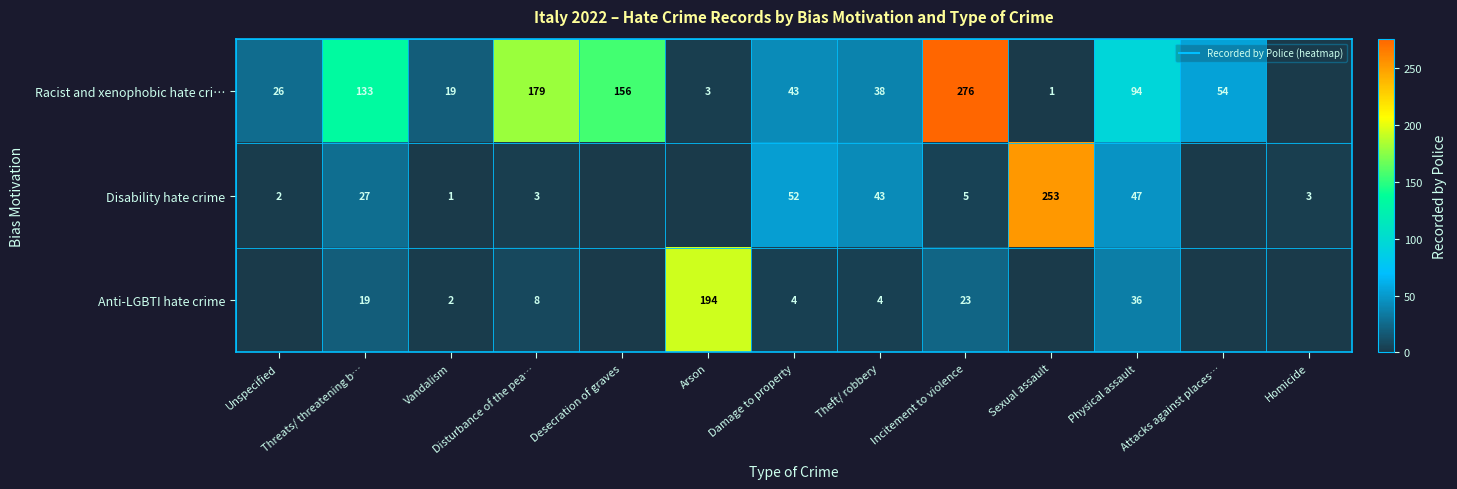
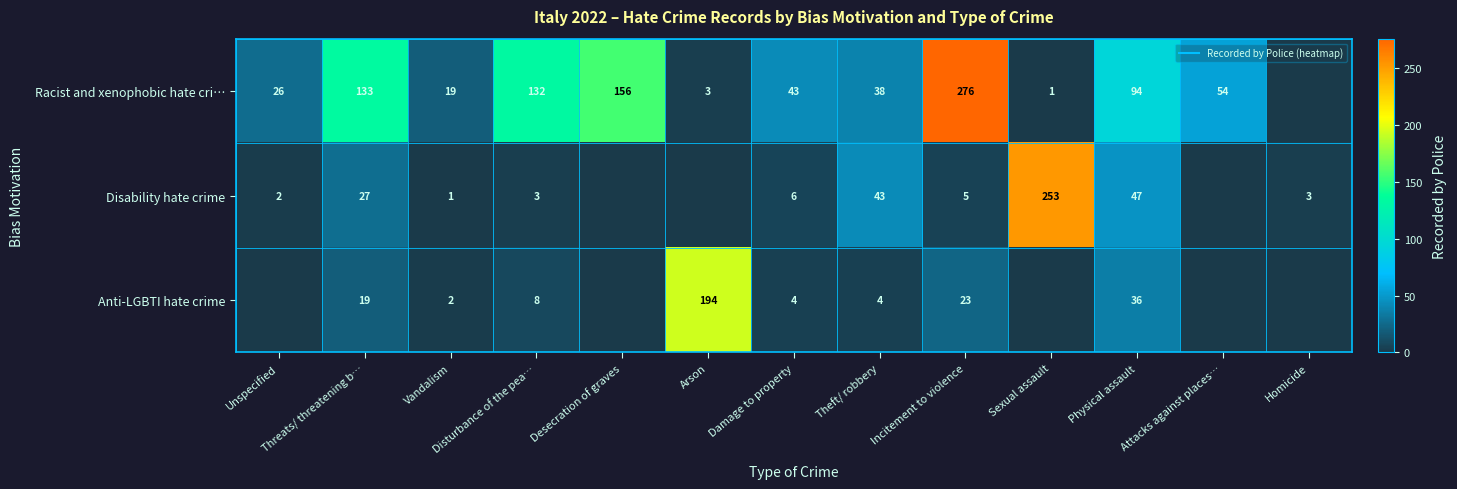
Racist and xenophobic hate cri…, Disturbance of the pea…: 179 -> 132
Disability hate crime, Damage to property: 52 -> 6
